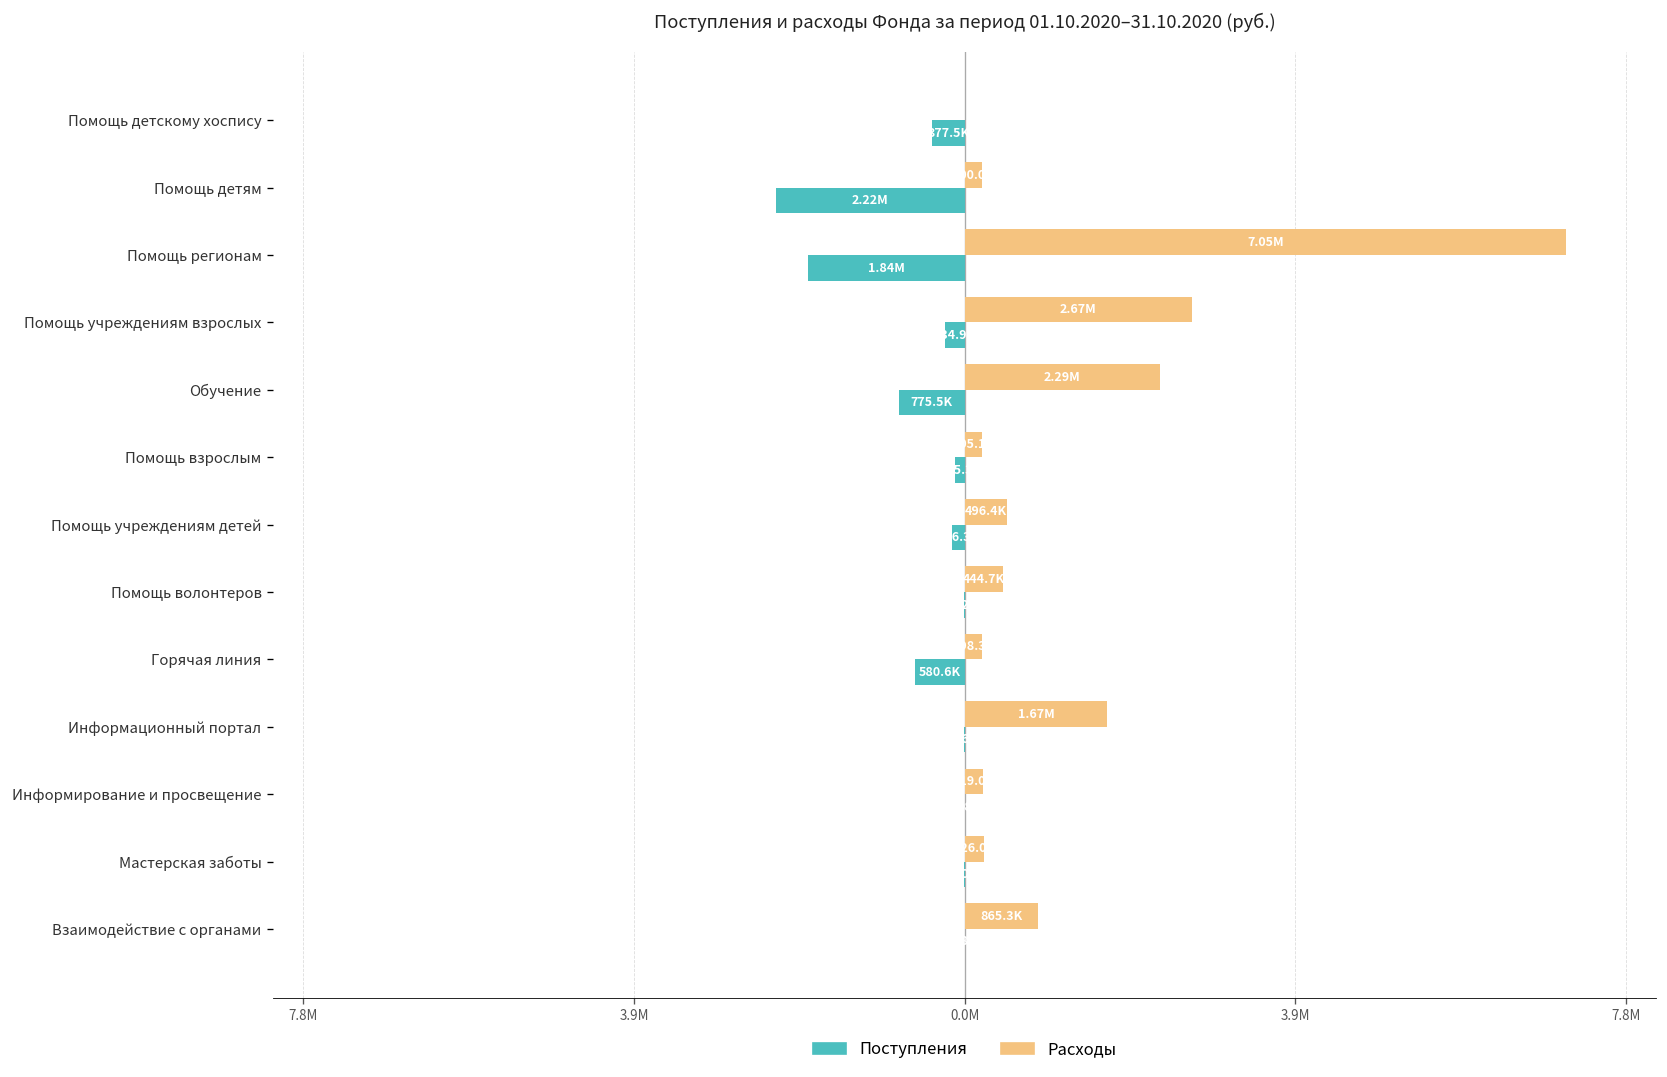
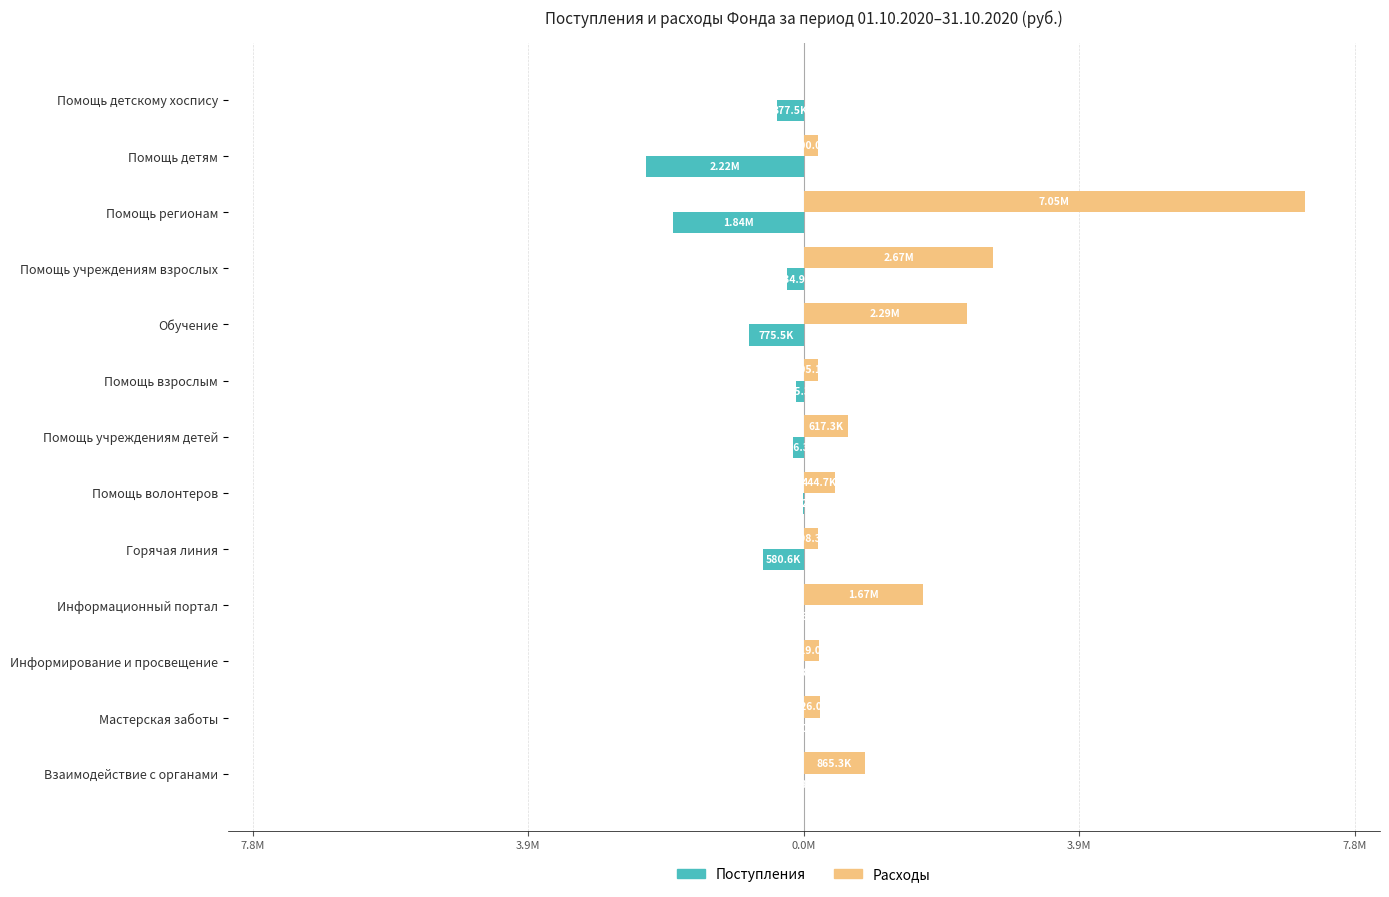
Расходы, Помощь учреждениям детей: 496.4K -> 617.3K
